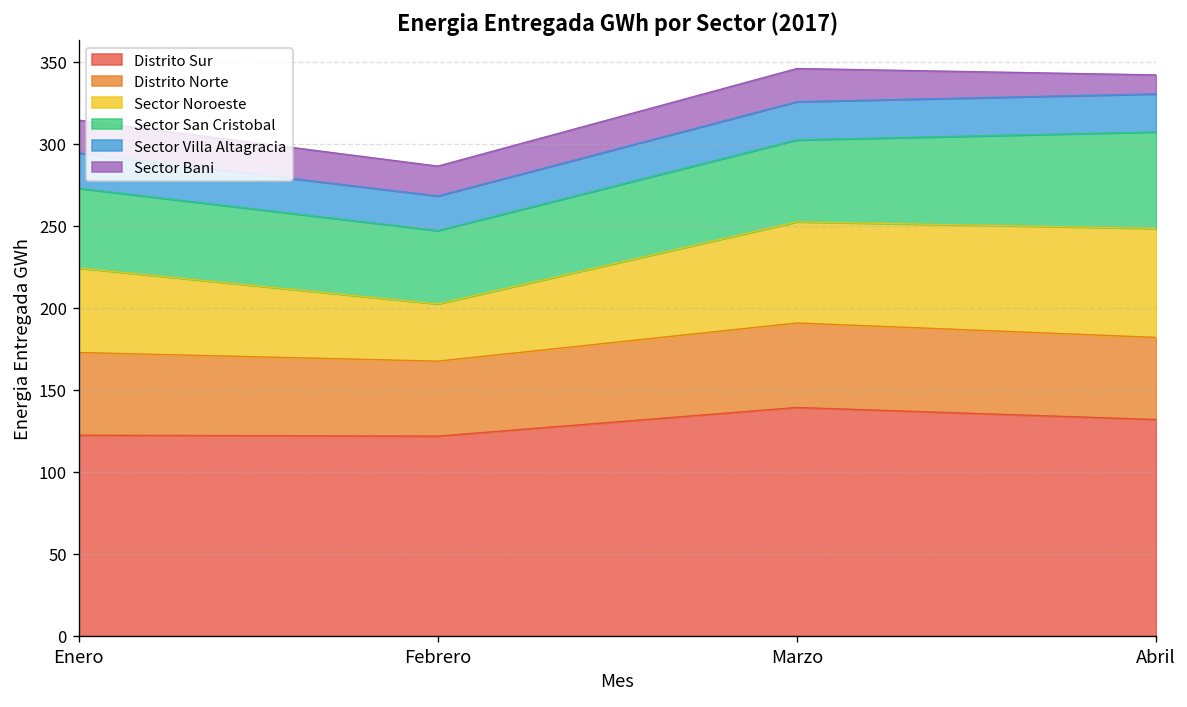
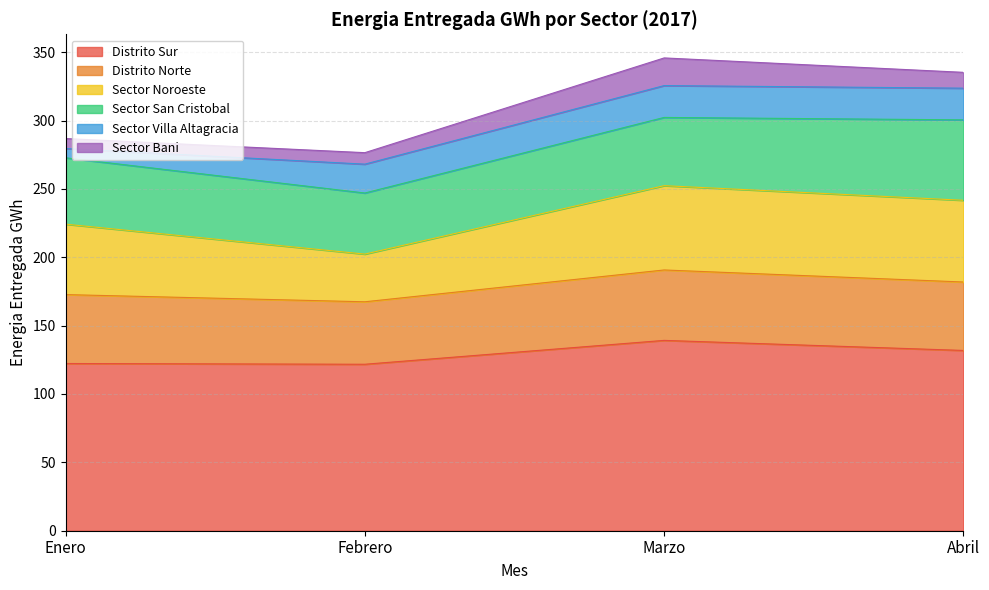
Sector Villa Altagracia, Enero: 22 -> 7
Sector Bani, Enero: 20 -> 7
Sector Bani, Febrero: 18 -> 8
Sector Noroeste, Abril: 66 -> 60
